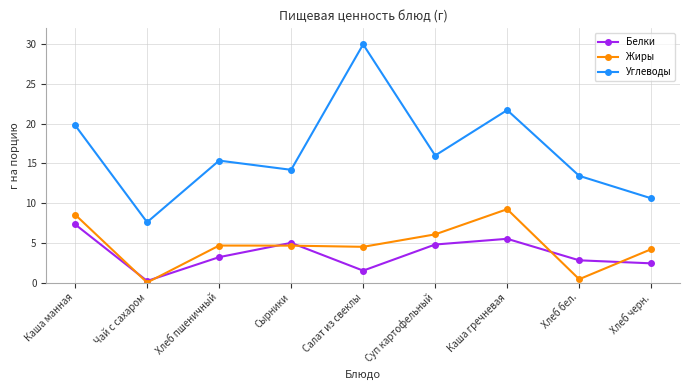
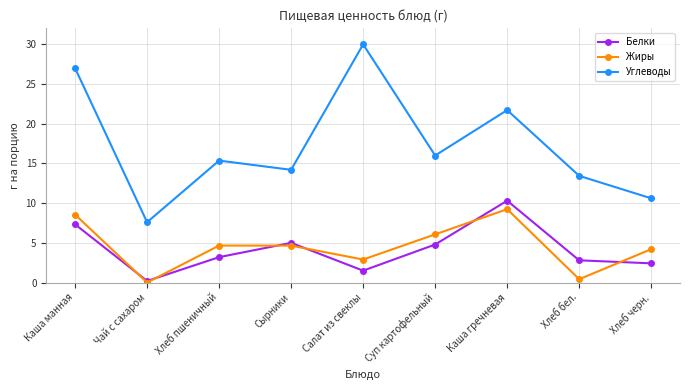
Углеводы, Каша манная: 20 -> 27
Жиры, Салат из свеклы: 5 -> 3
Белки, Каша гречневая: 6 -> 10
